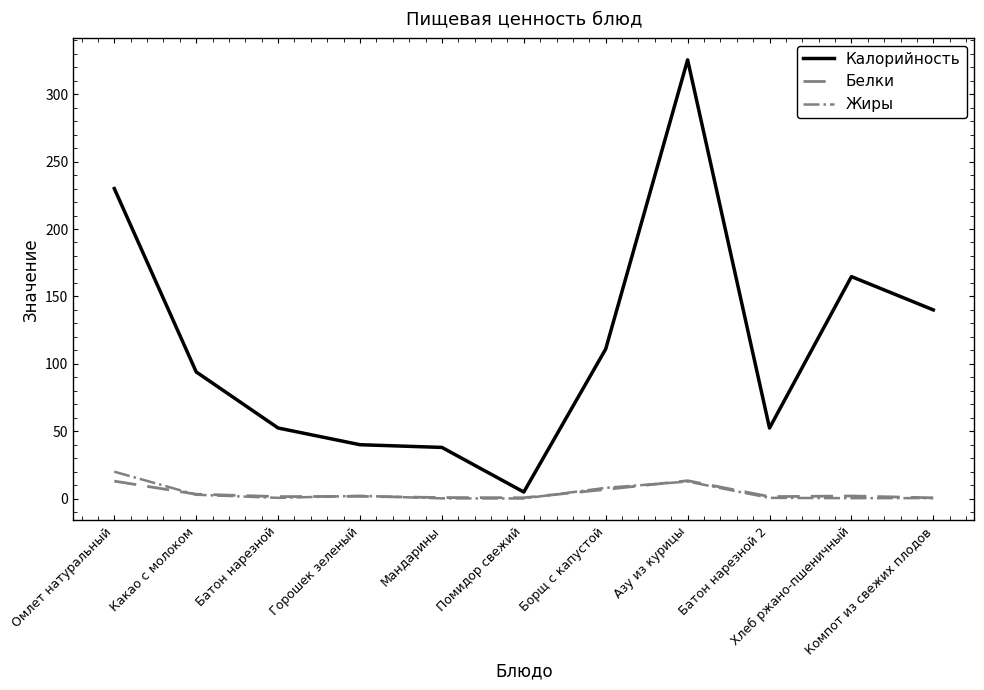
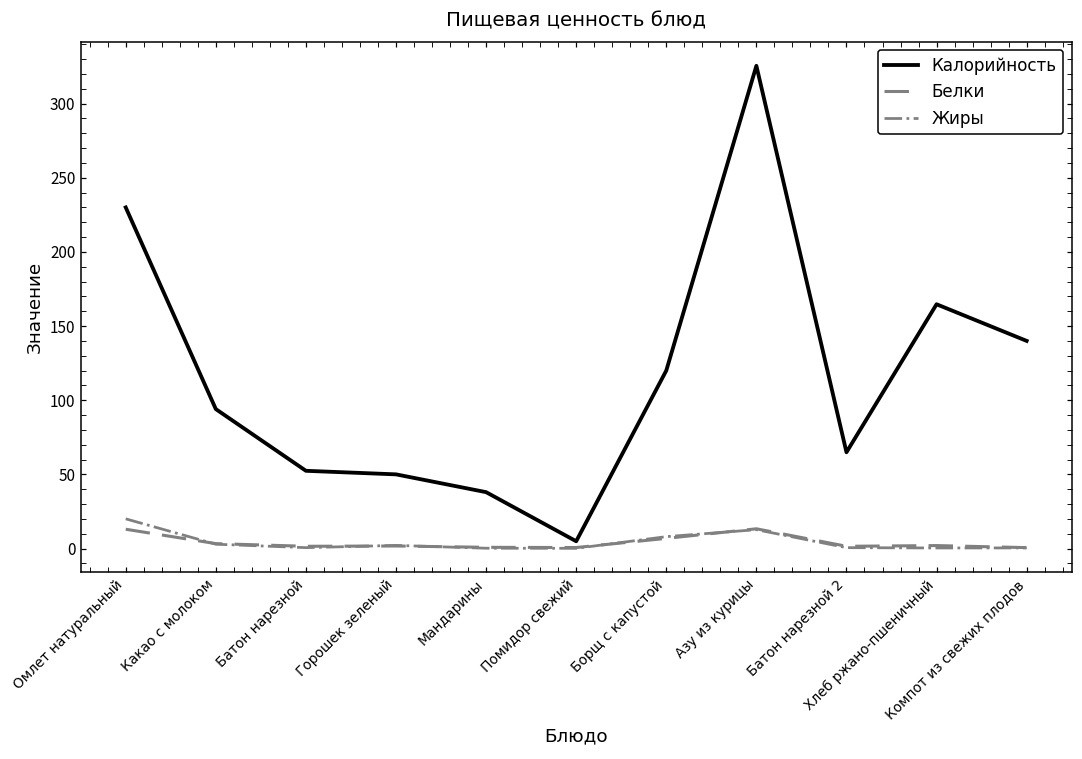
Калорийность, Горошек зеленый: 40 -> 50
Калорийность, Борщ с капустой: 111 -> 120
Калорийность, Батон нарезной 2: 52 -> 65
